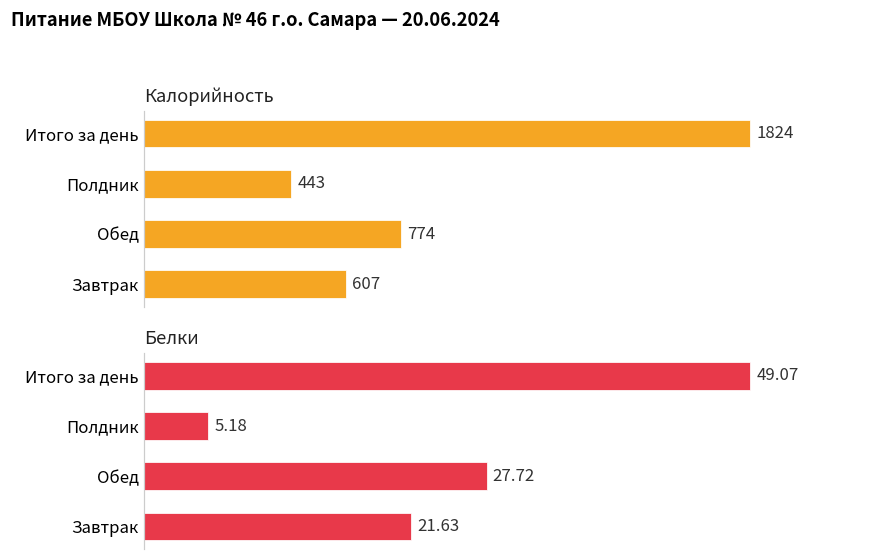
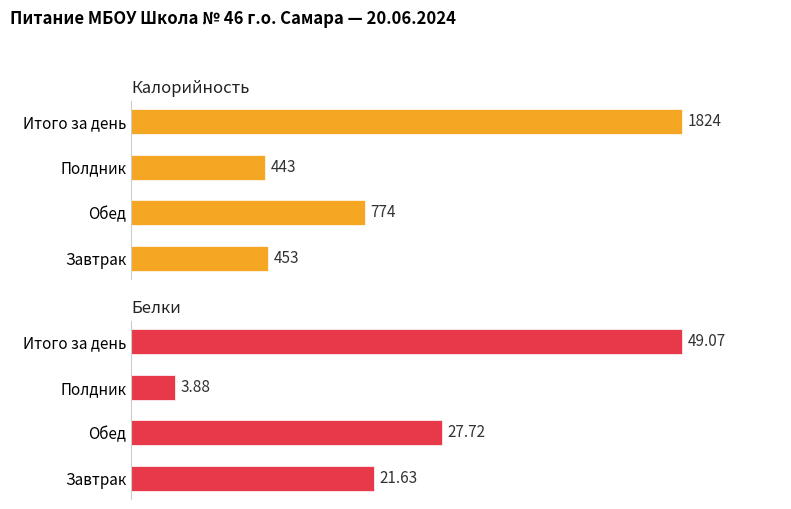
Калорийность, Завтрак: 607 -> 453
Белки, Полдник: 5.18 -> 3.88
